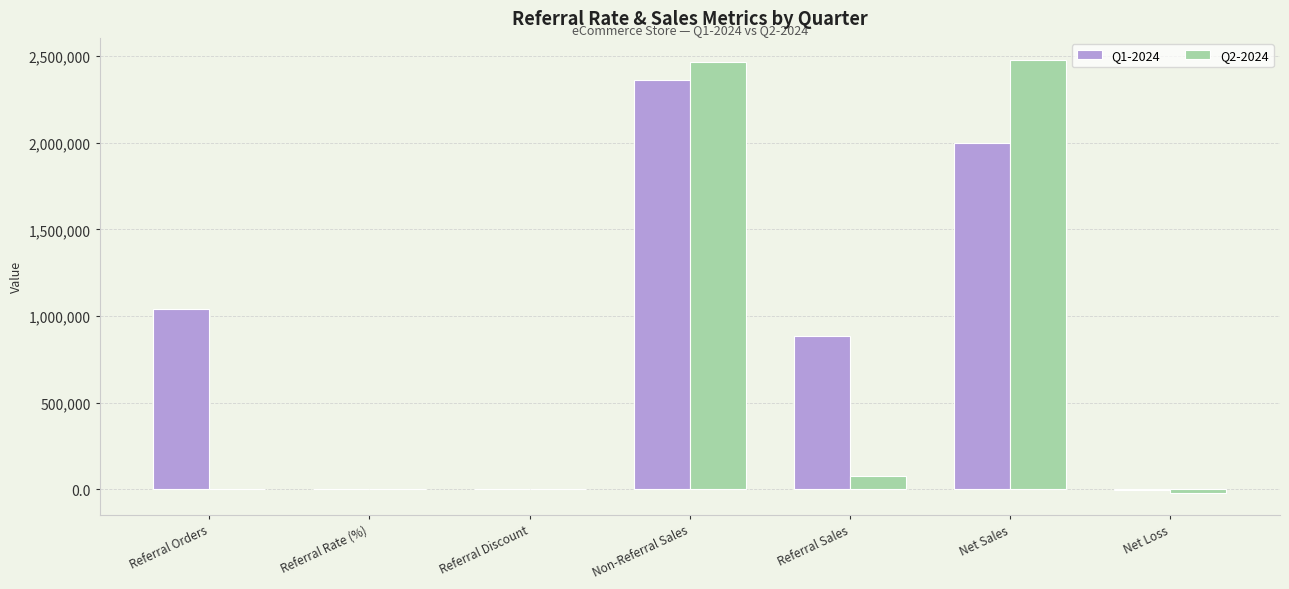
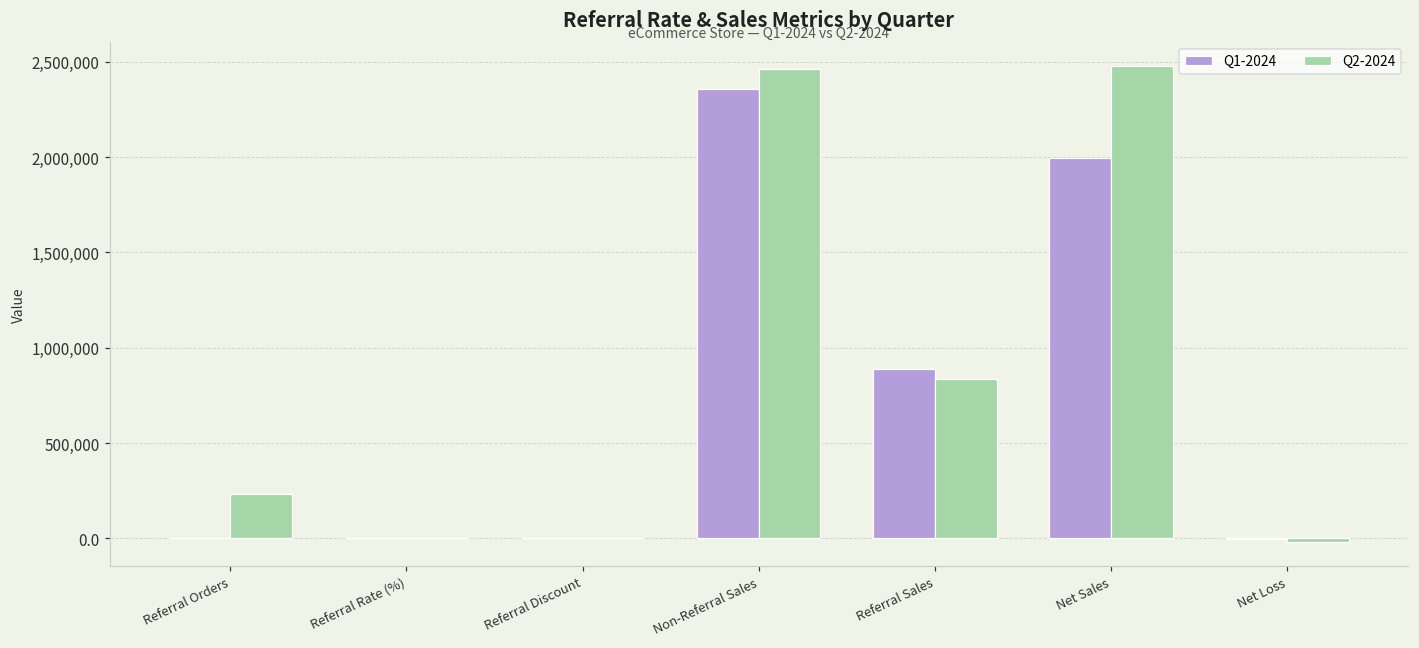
Q1-2024, Referral Orders: 1,040,000 -> 0
Q2-2024, Referral Orders: 0 -> 230,000
Q2-2024, Referral Sales: 80,000 -> 840,000
